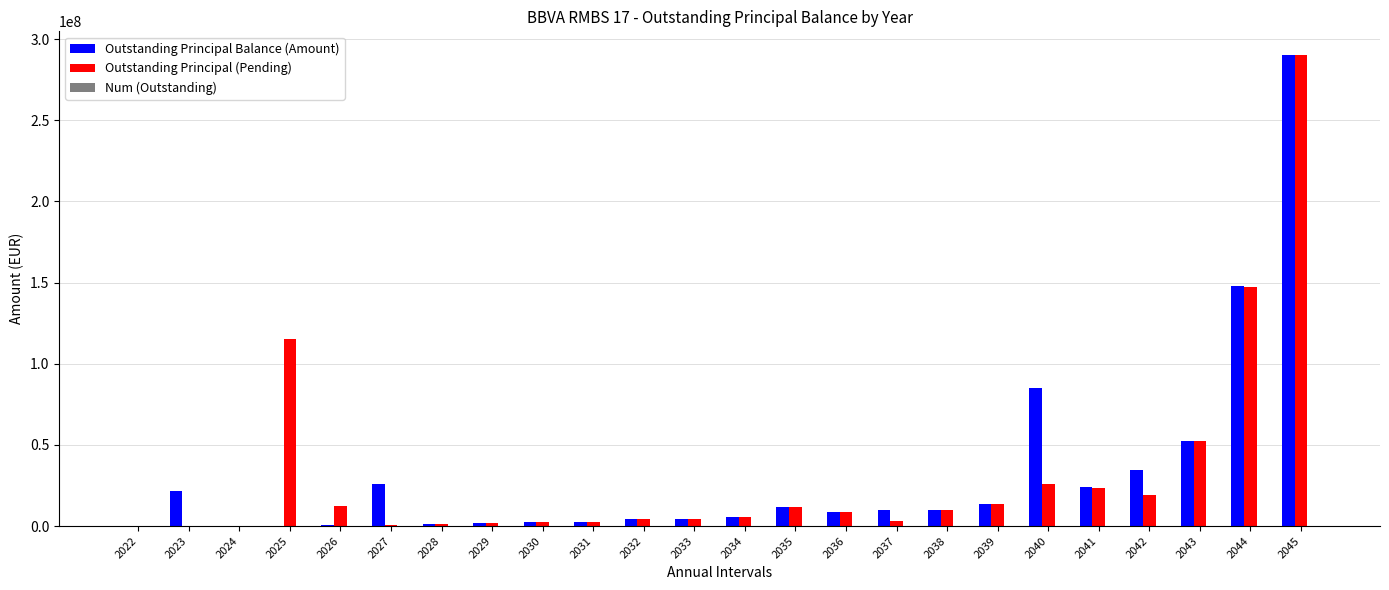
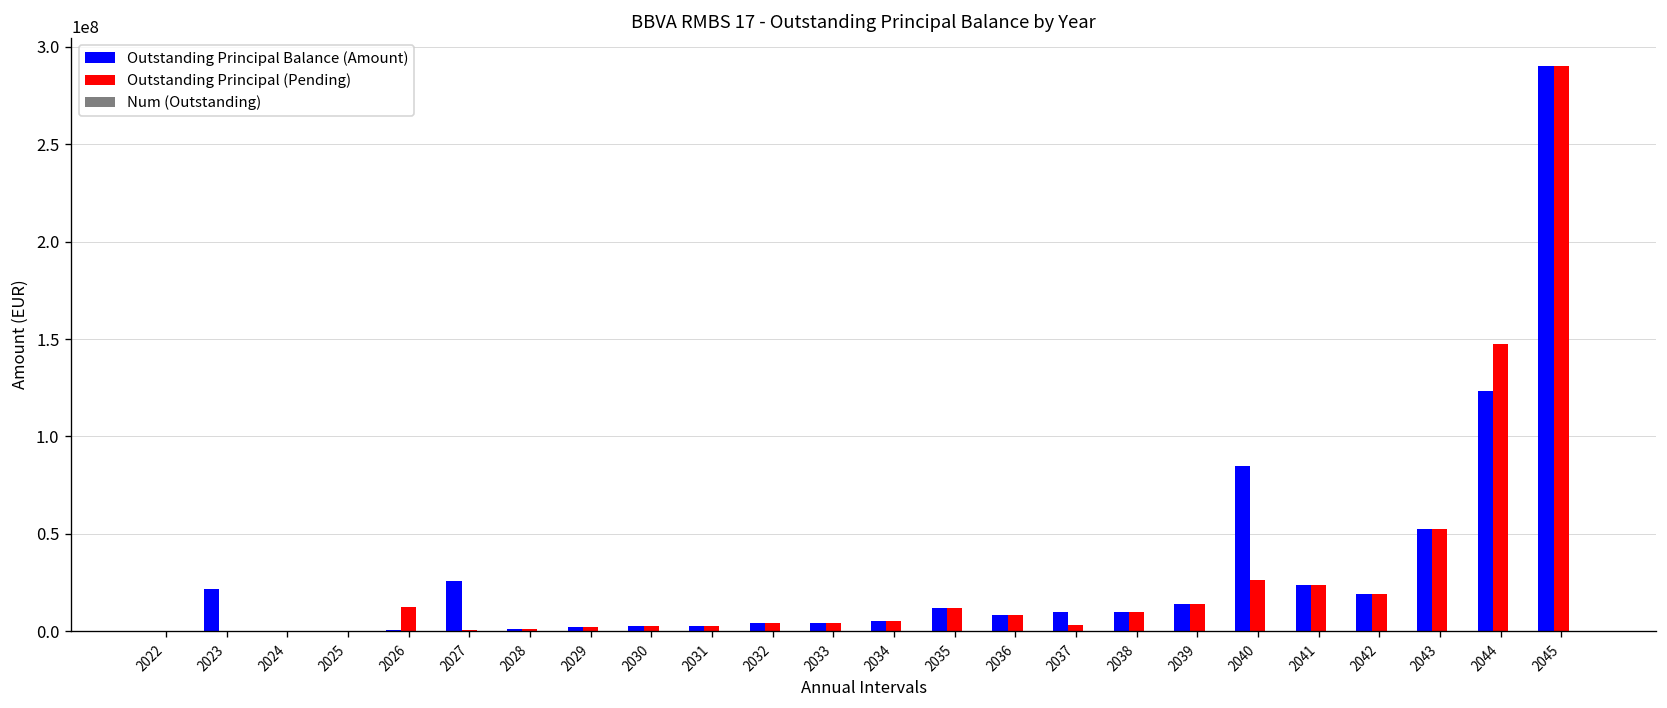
Outstanding Principal (Pending), 2025: 115000000 -> 0
Outstanding Principal Balance (Amount), 2042: 34000000 -> 19000000
Outstanding Principal Balance (Amount), 2044: 148000000 -> 124000000
